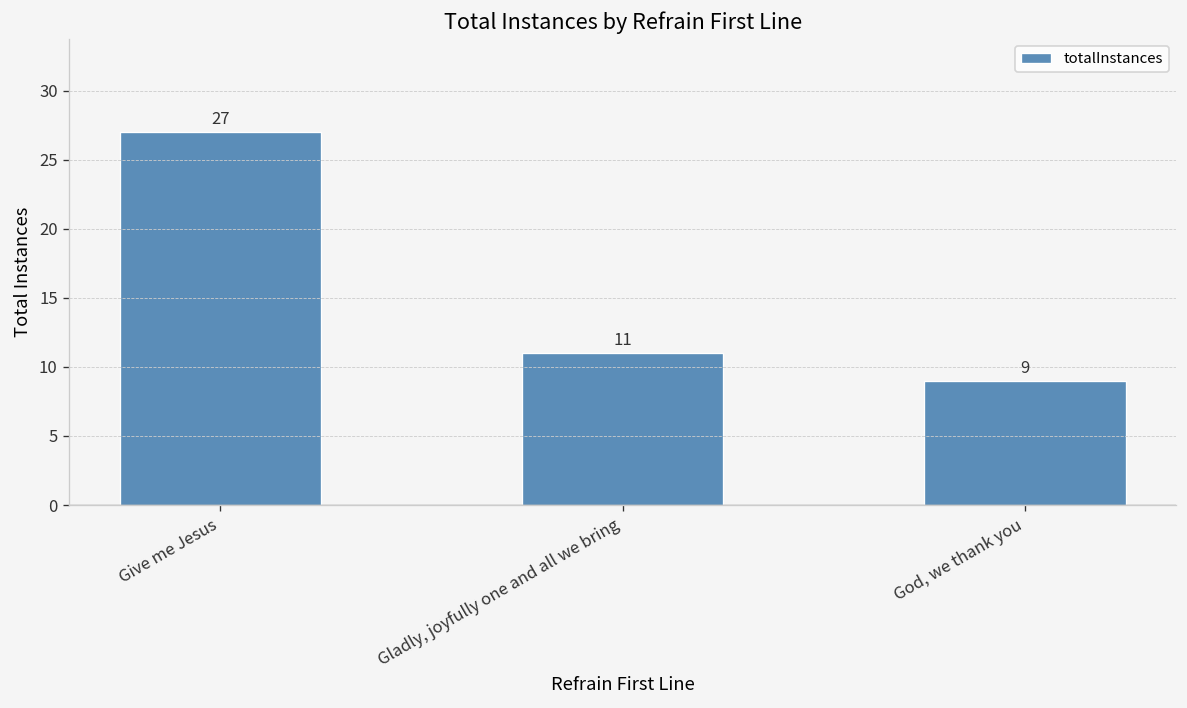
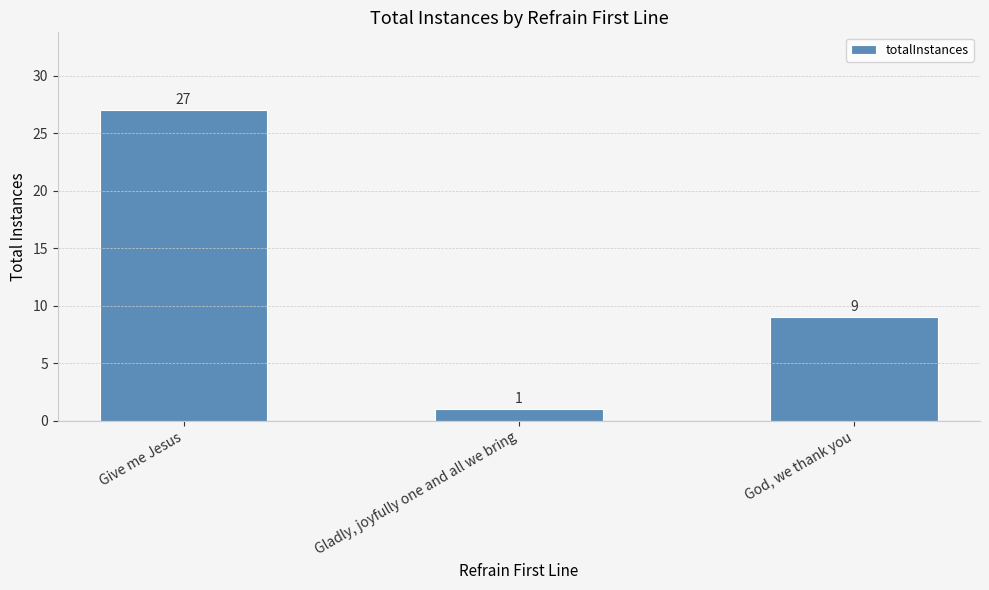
Gladly, joyfully one and all we bring: 11 -> 1
